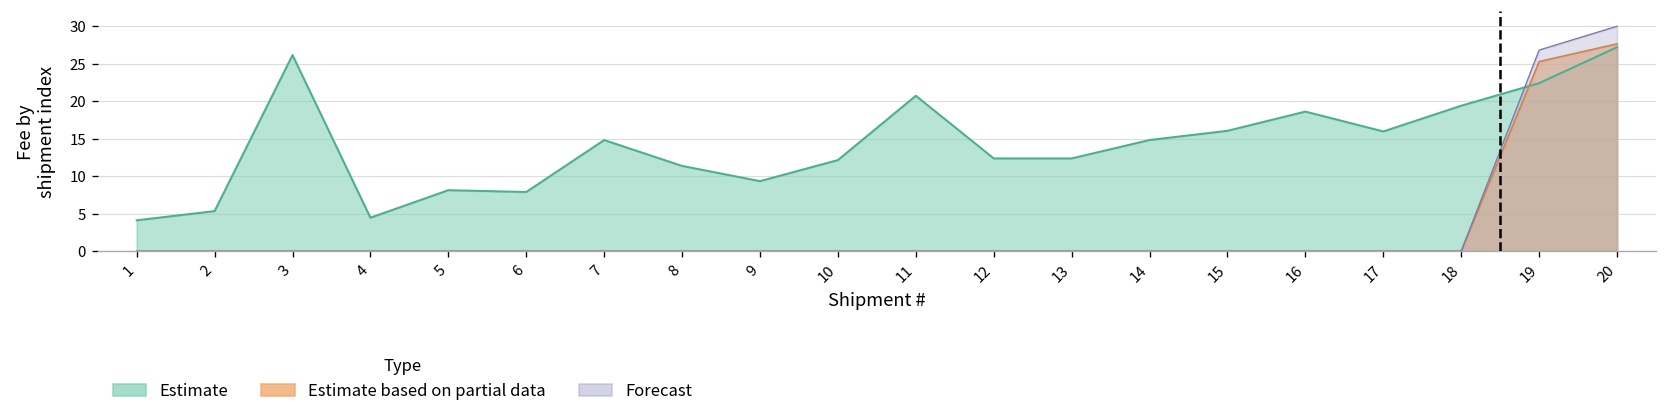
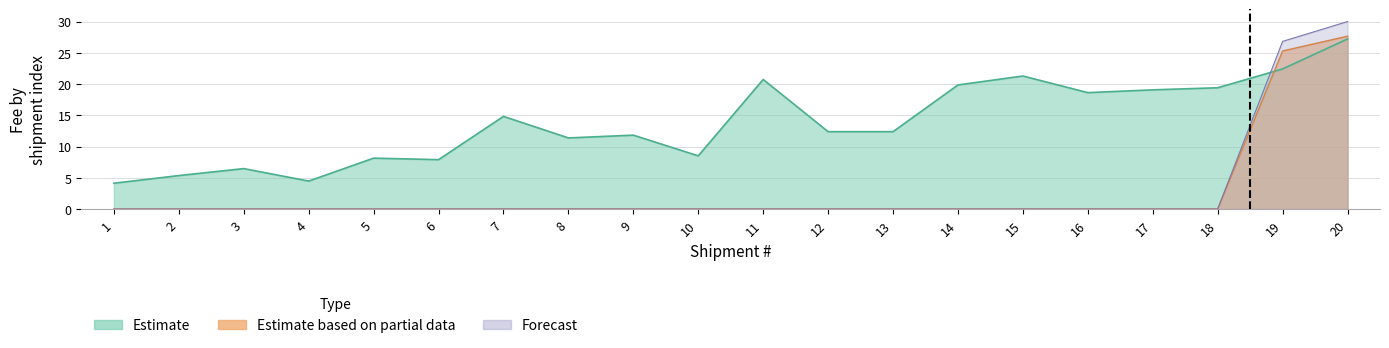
Estimate, 3: 26 -> 6
Estimate, 9: 9 -> 12
Estimate, 10: 12 -> 9
Estimate, 14: 15 -> 20
Estimate, 15: 16 -> 21
Estimate, 17: 16 -> 19
